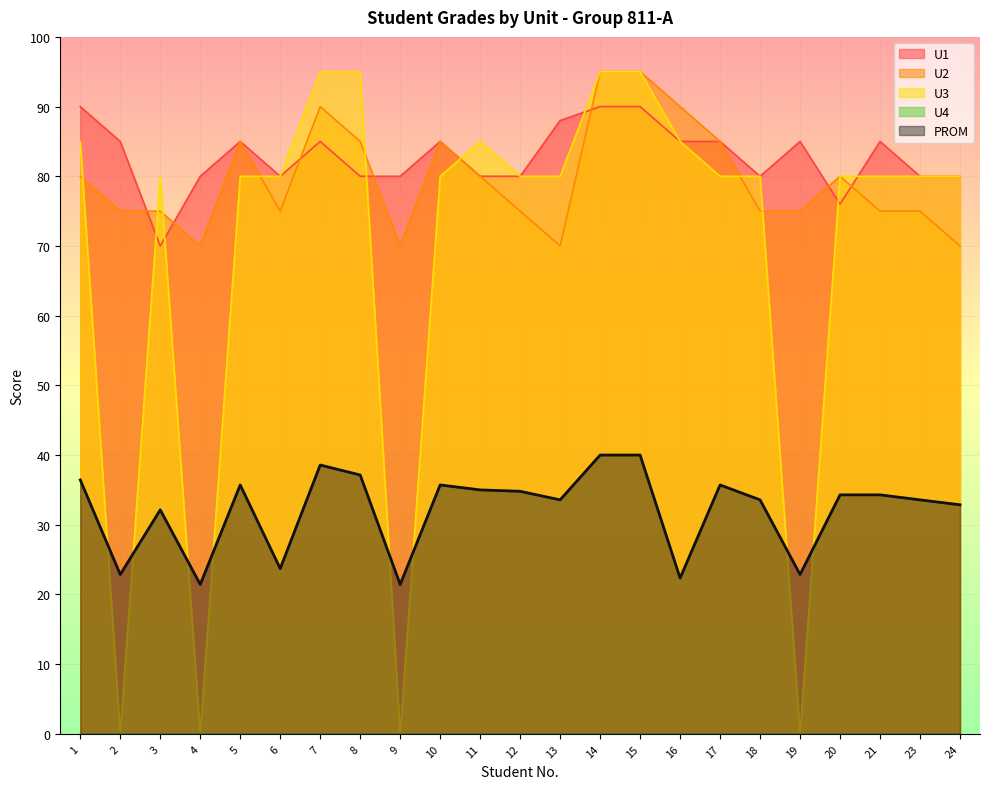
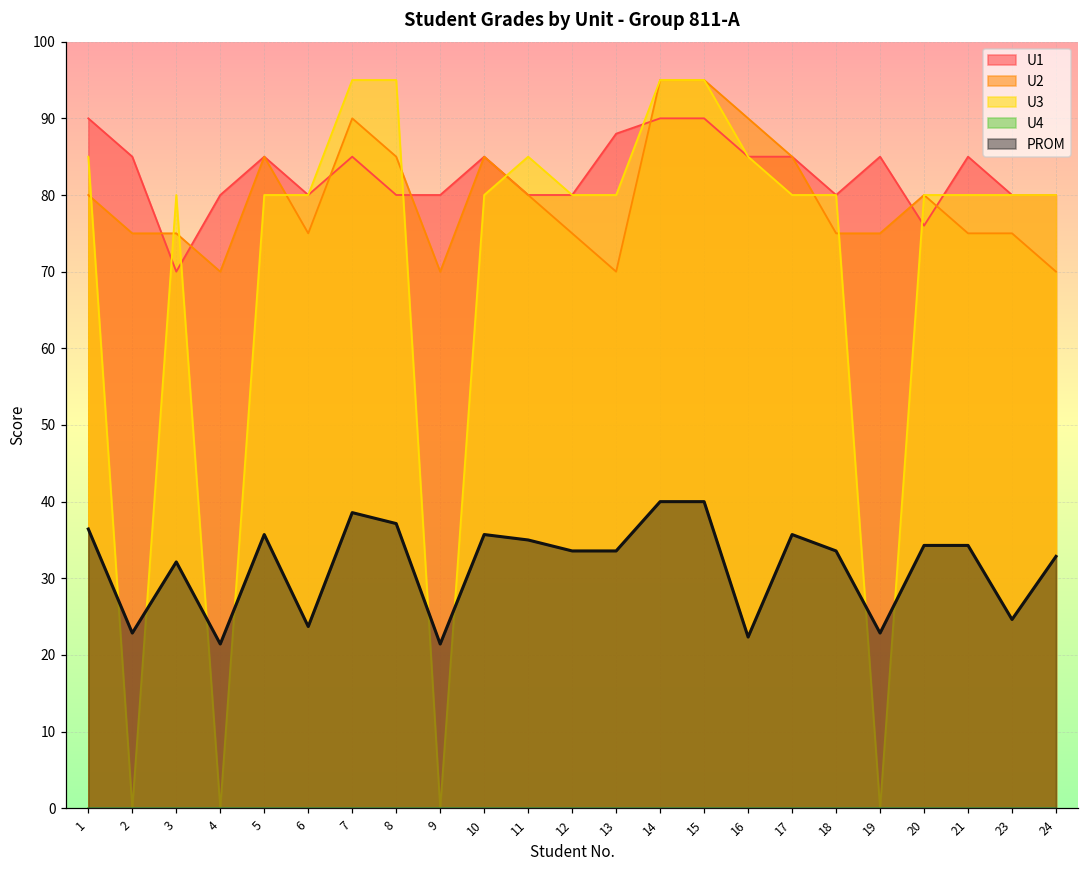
PROM, 12: 35 -> 34
PROM, 23: 34 -> 25
